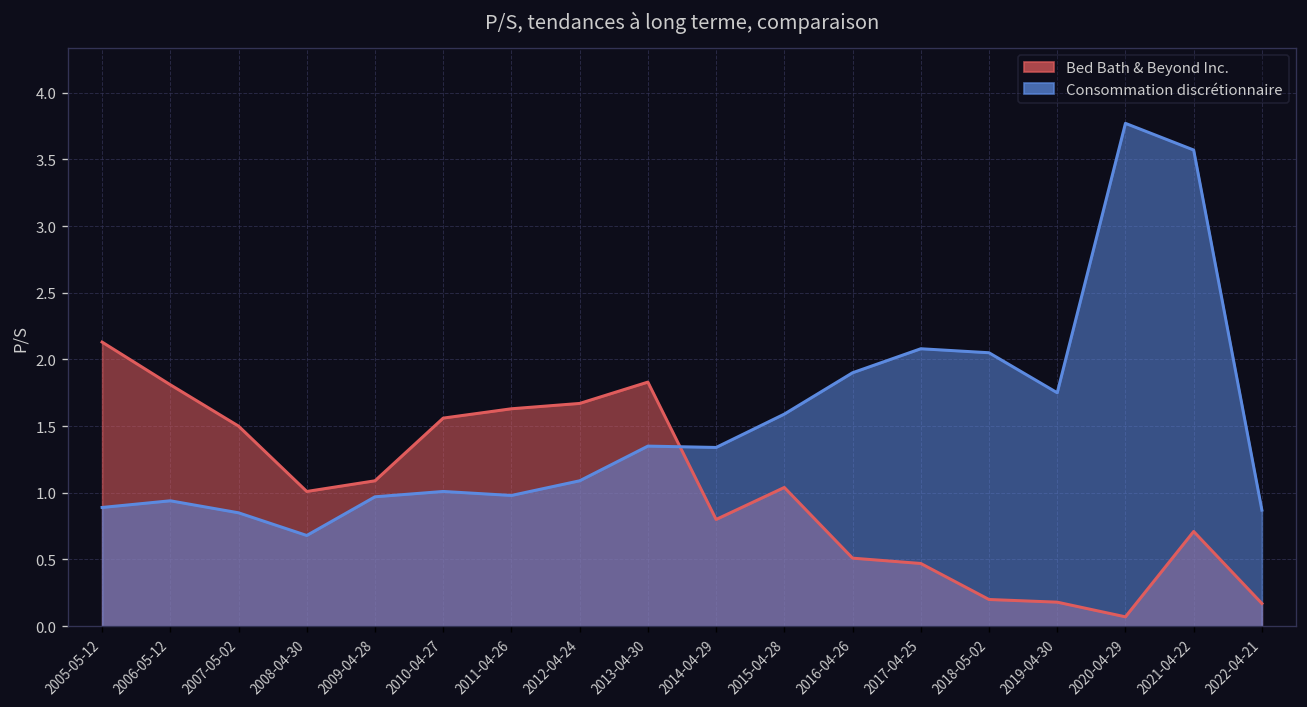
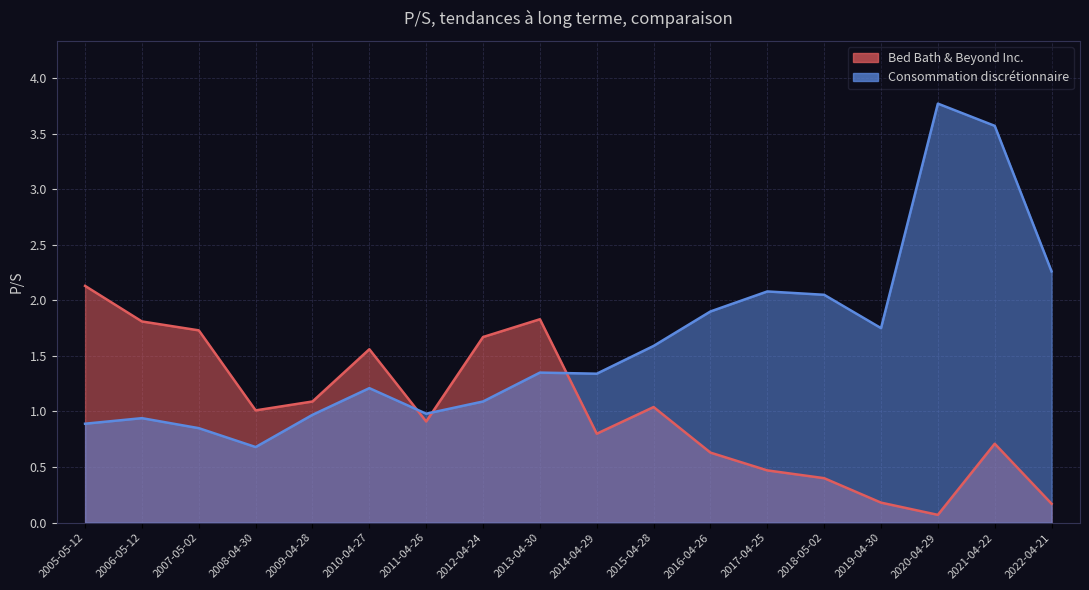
Bed Bath & Beyond Inc., 2007-05-02: 1.50 -> 1.73
Consommation discrétionnaire, 2010-04-27: 1.01 -> 1.21
Bed Bath & Beyond Inc., 2011-04-26: 1.63 -> 0.91
Bed Bath & Beyond Inc., 2016-04-26: 0.51 -> 0.63
Bed Bath & Beyond Inc., 2018-05-02: 0.2 -> 0.4
Consommation discrétionnaire, 2022-04-21: 0.87 -> 2.26
